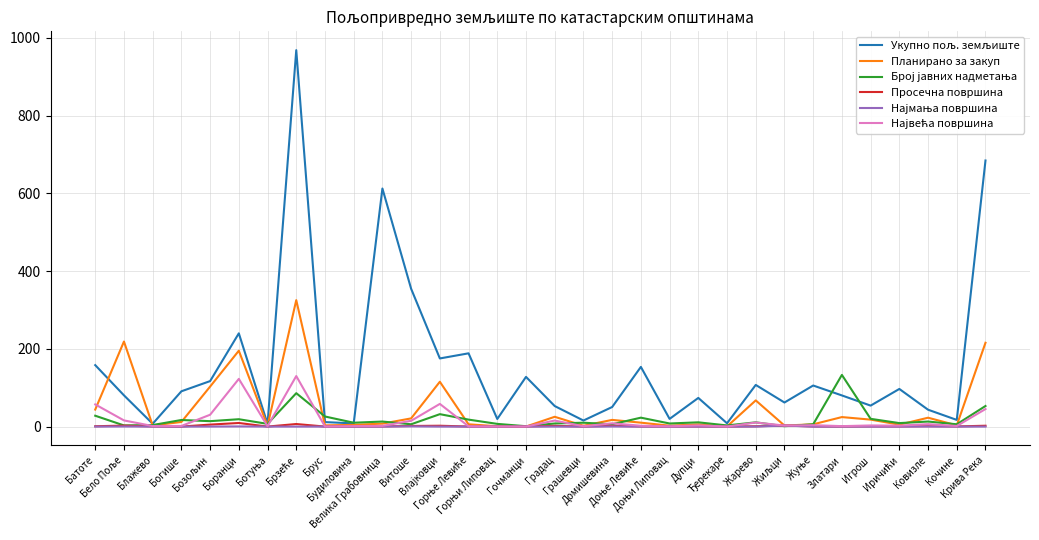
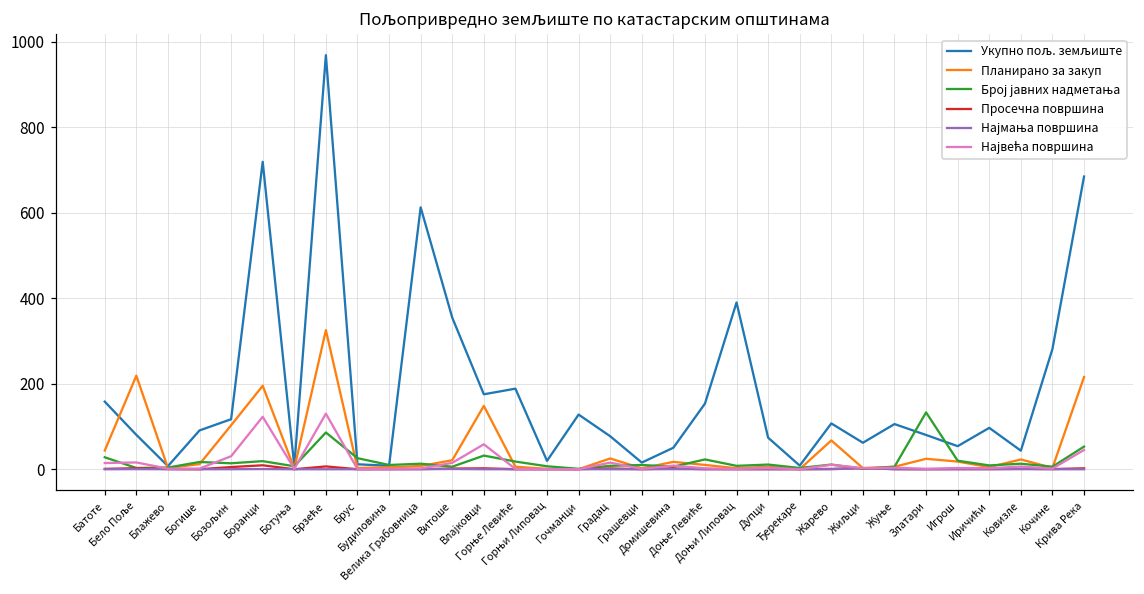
Највећа површина, Батоте: 60 -> 10
Укупно пољ. земљиште, Боранци: 240 -> 720
Планирано за закуп, Влајковци: 120 -> 150
Укупно пољ. земљиште, Градац: 50 -> 80
Укупно пољ. земљиште, Доњи Липовац: 20 -> 390
Укупно пољ. земљиште, Кочине: 20 -> 280
